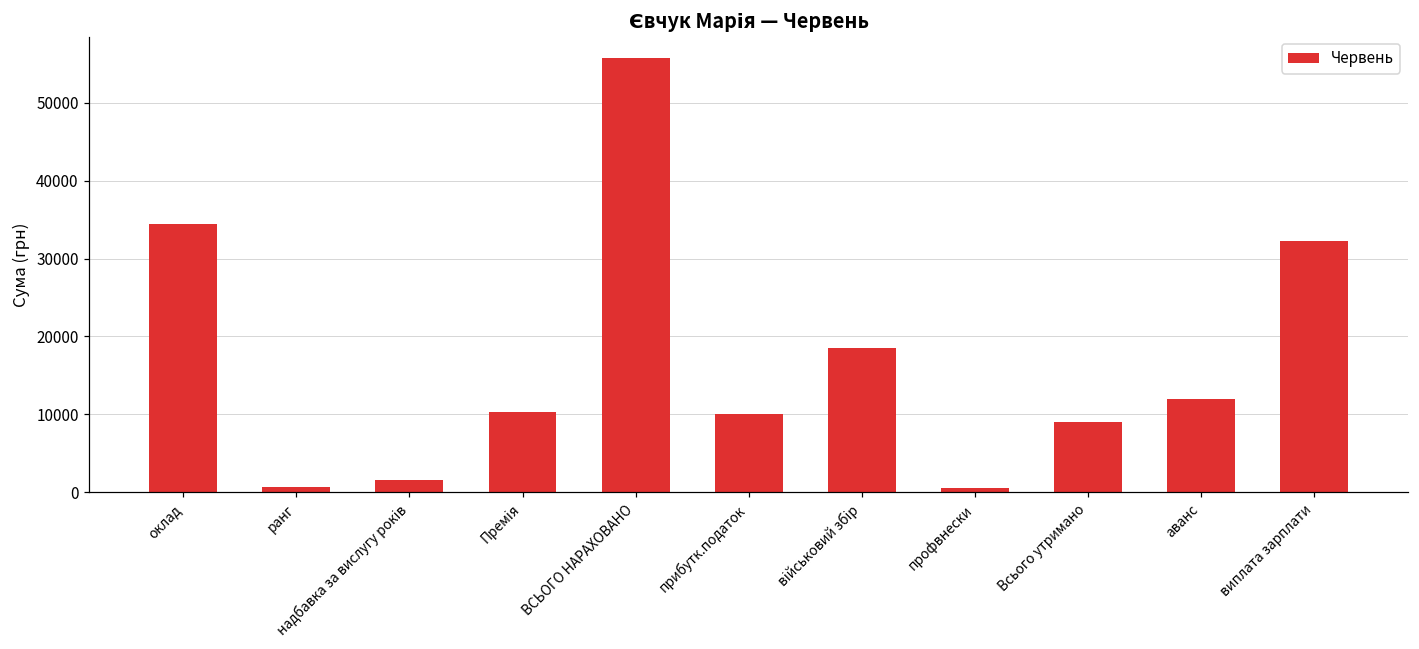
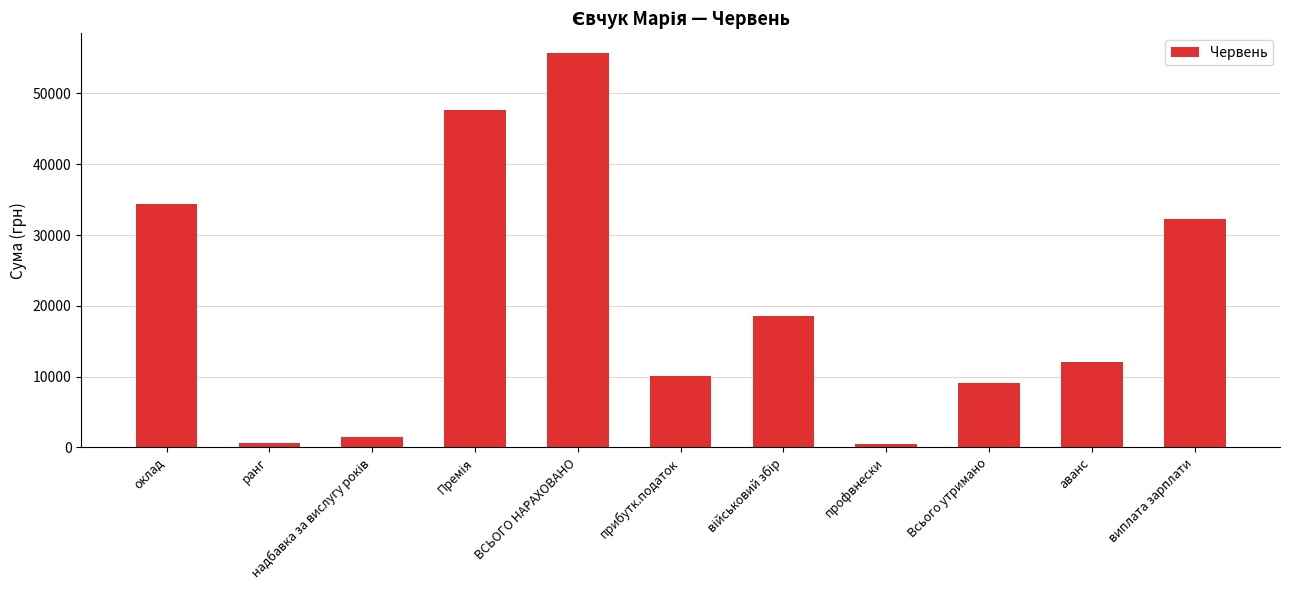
Премія: 10000 -> 48000
